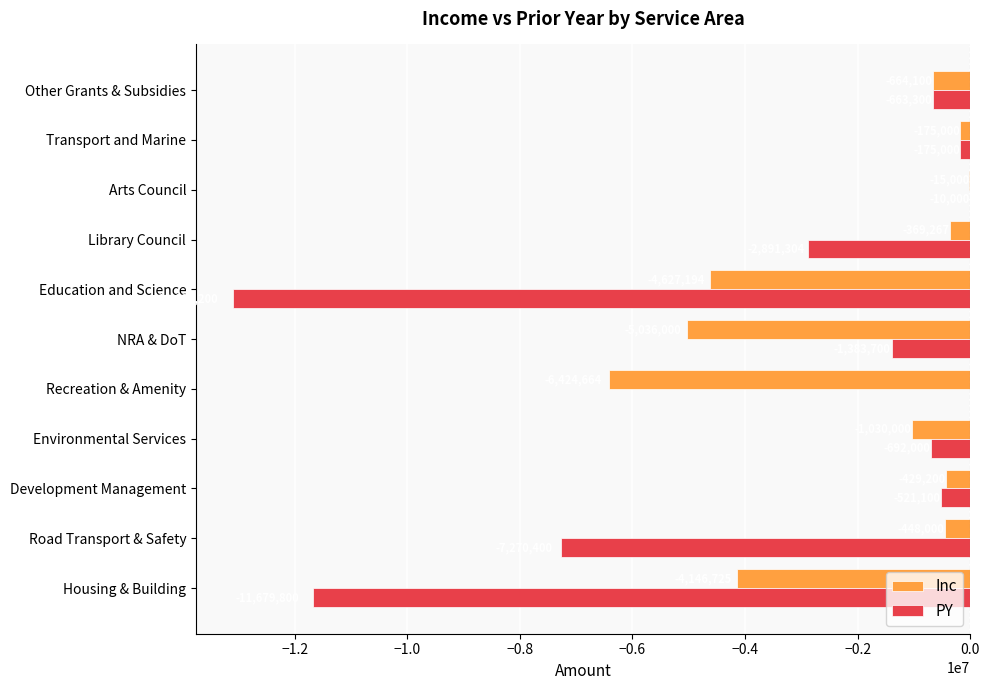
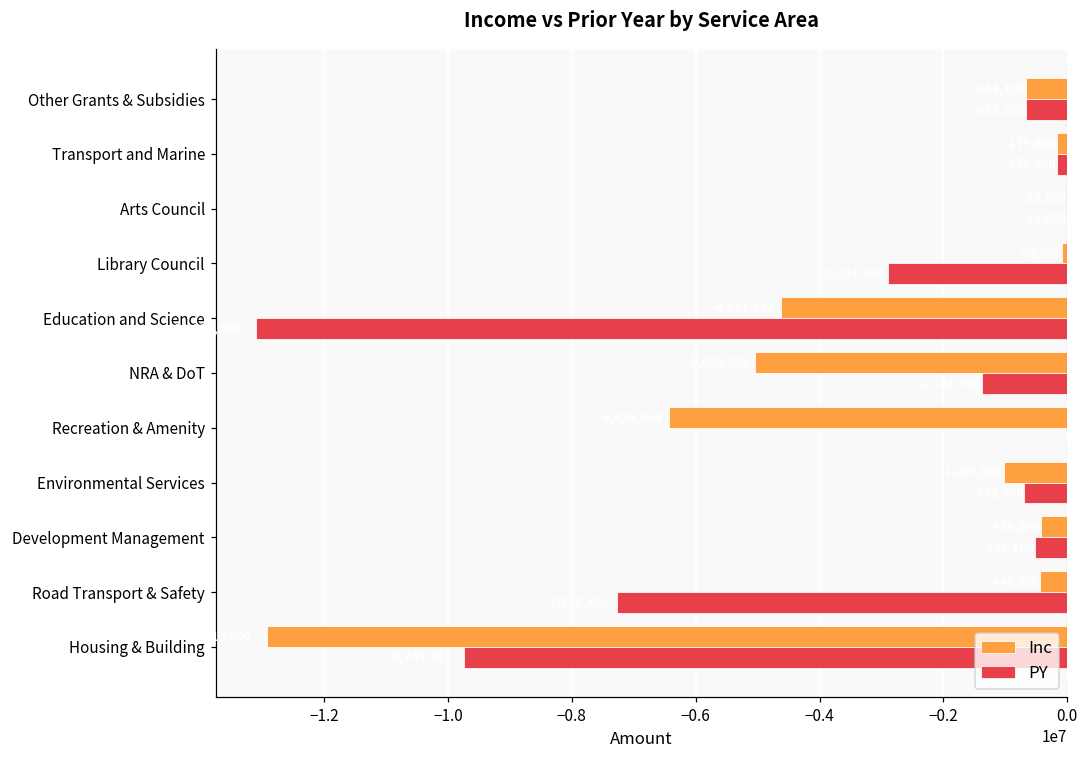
Inc, Library Council: -400000 -> -100000
Inc, Housing & Building: -4100000 -> -12900000
PY, Housing & Building: -11700000 -> -9700000
